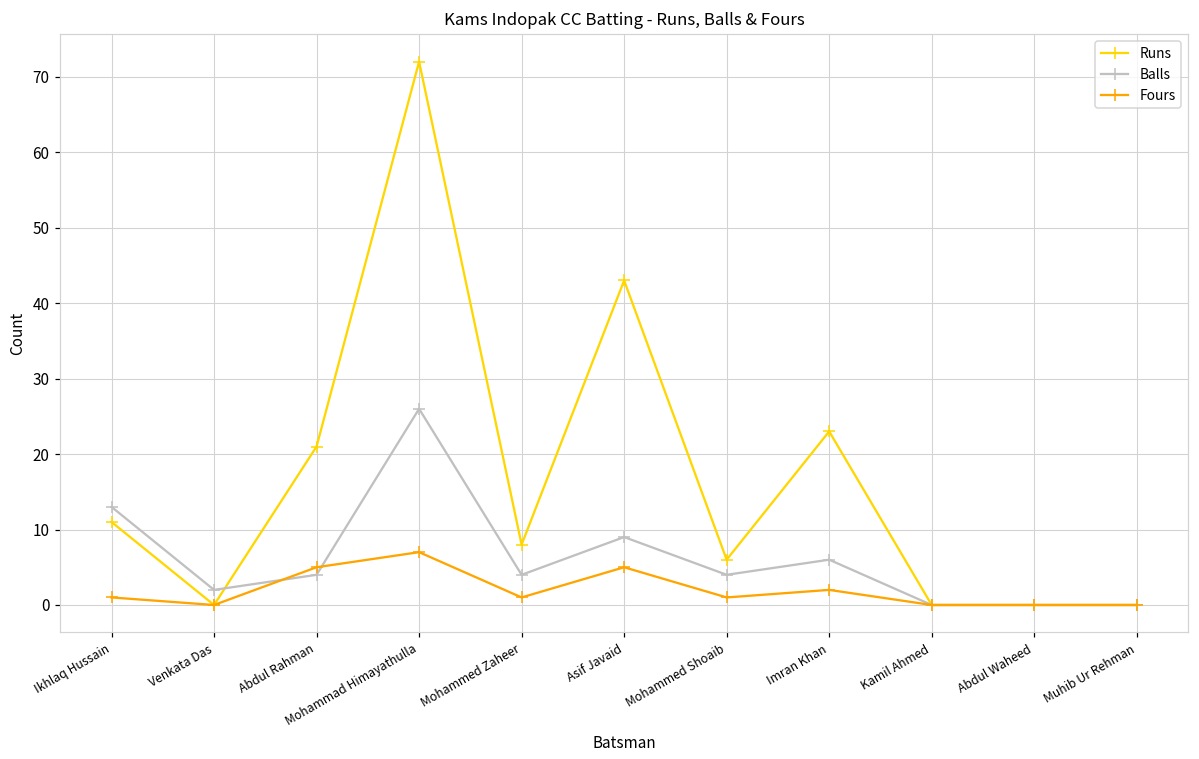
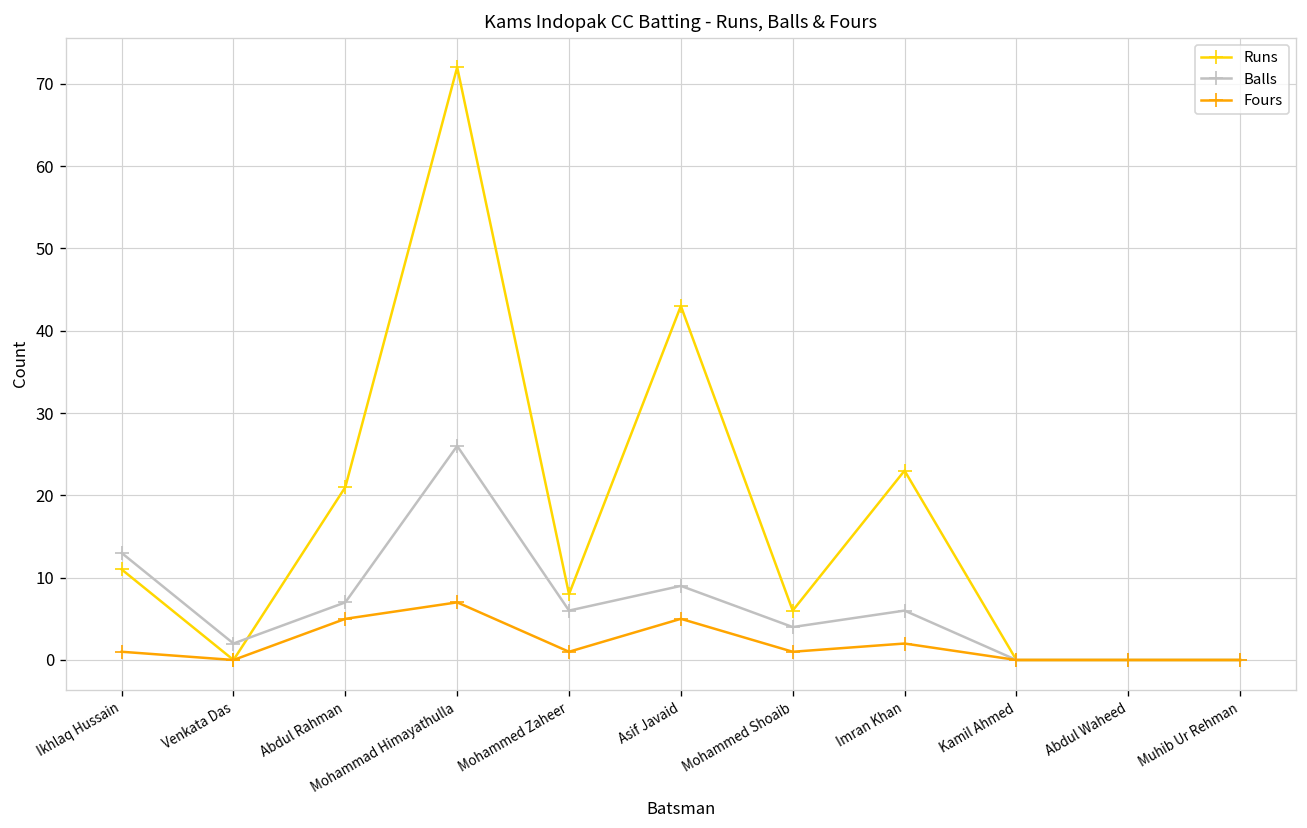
Balls, Abdul Rahman: 4 -> 7
Balls, Mohammed Zaheer: 4 -> 6
